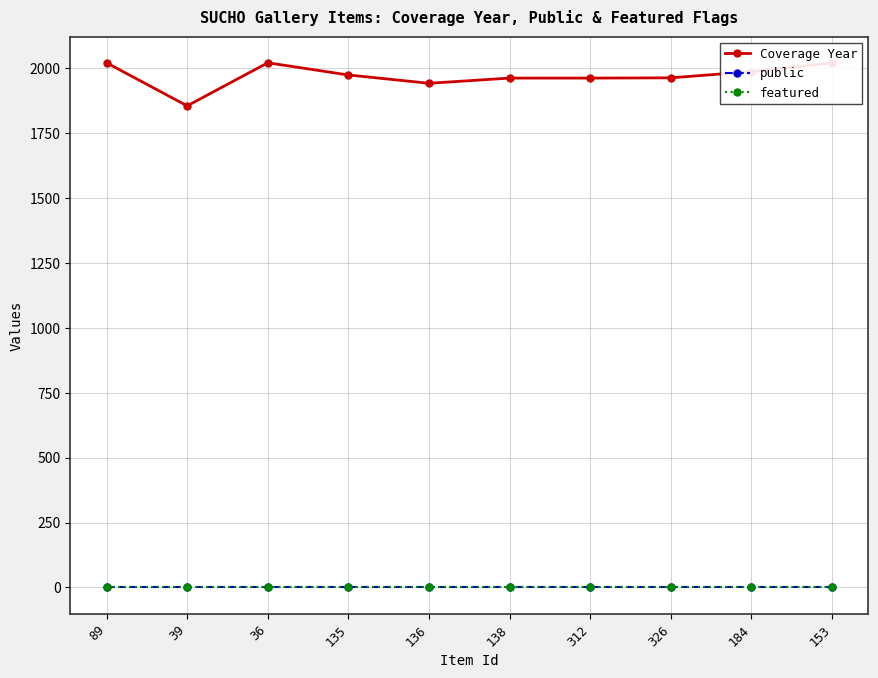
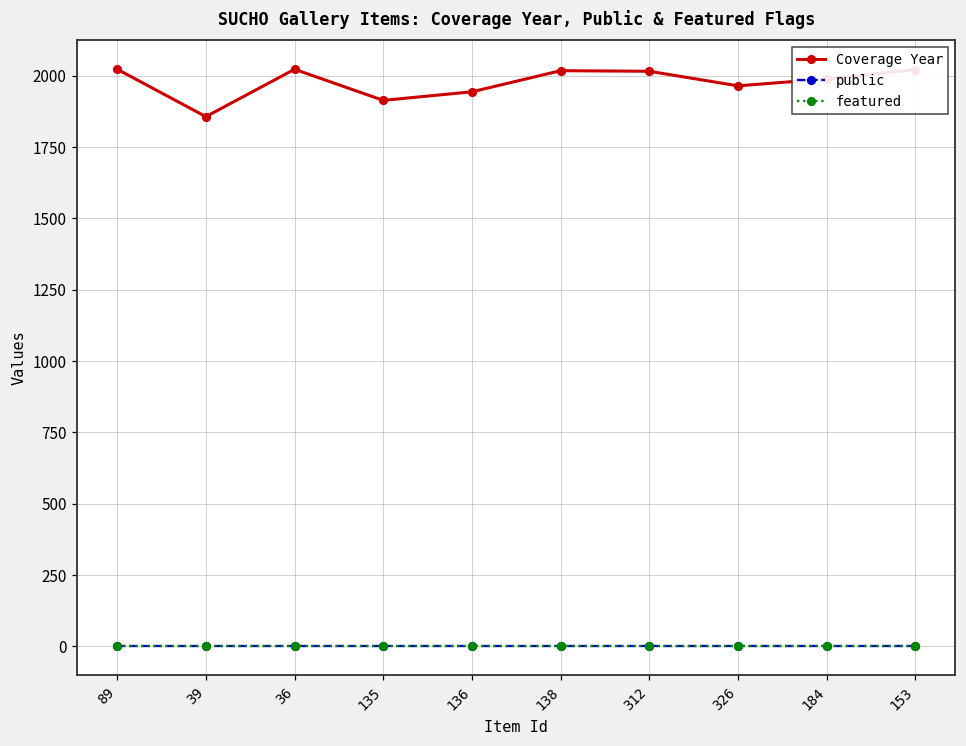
Coverage Year, 135: 1980 -> 1910
Coverage Year, 138: 1960 -> 2020
Coverage Year, 312: 1960 -> 2020
